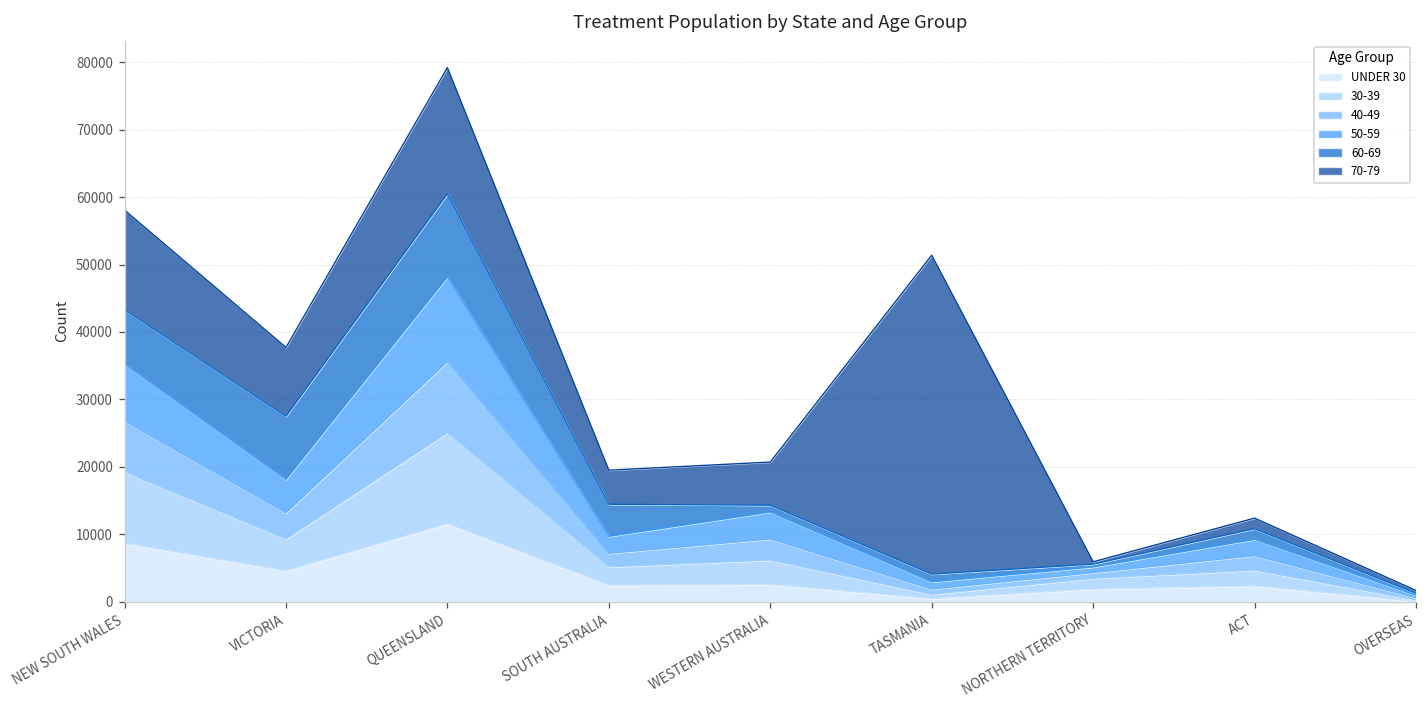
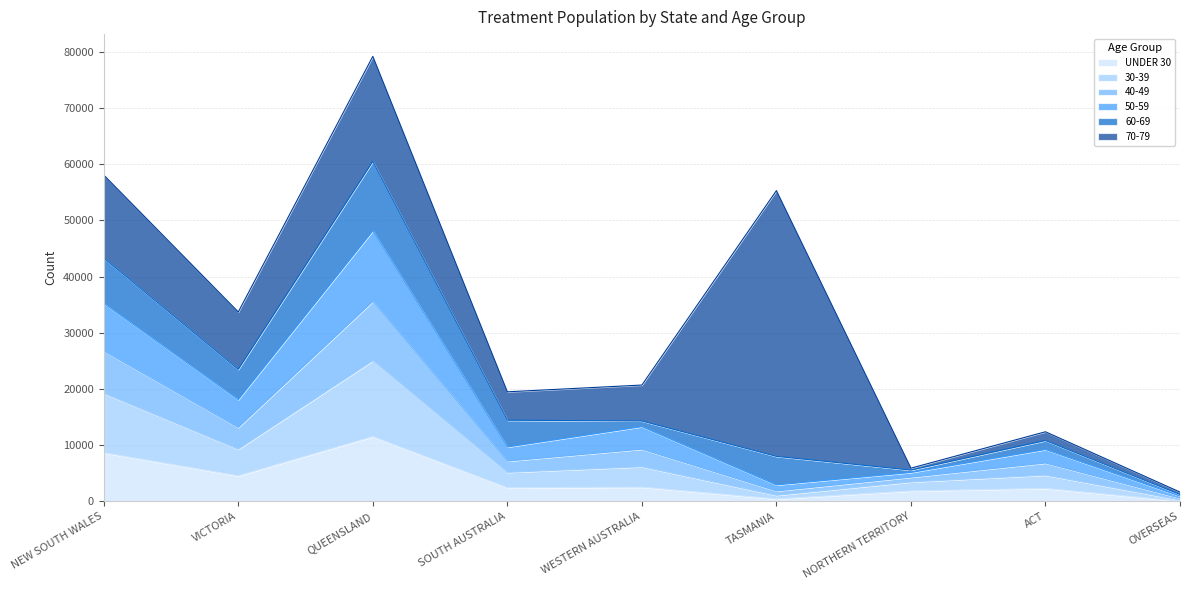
60-69, VICTORIA: 9000 -> 5000
60-69, TASMANIA: 1000 -> 5000
